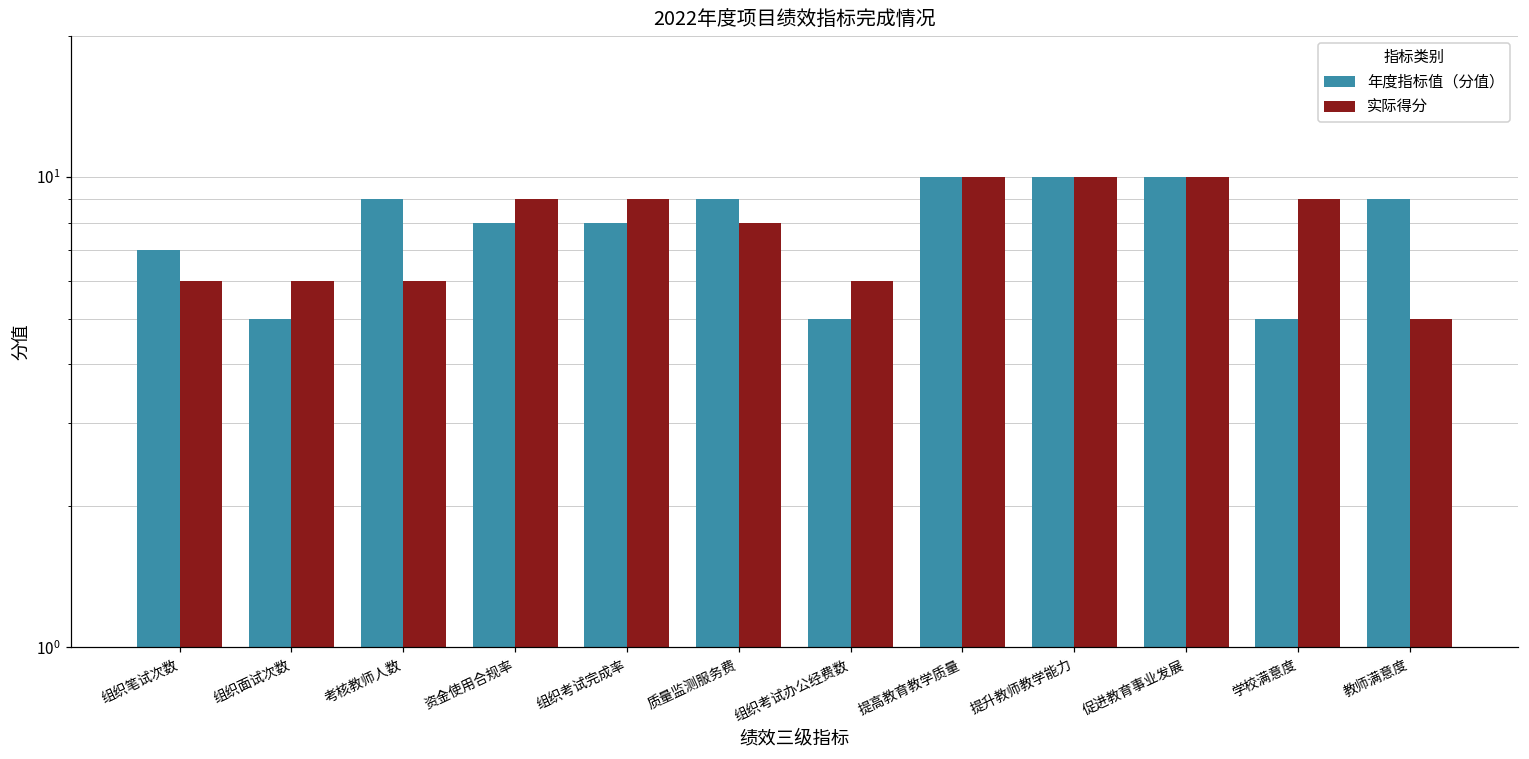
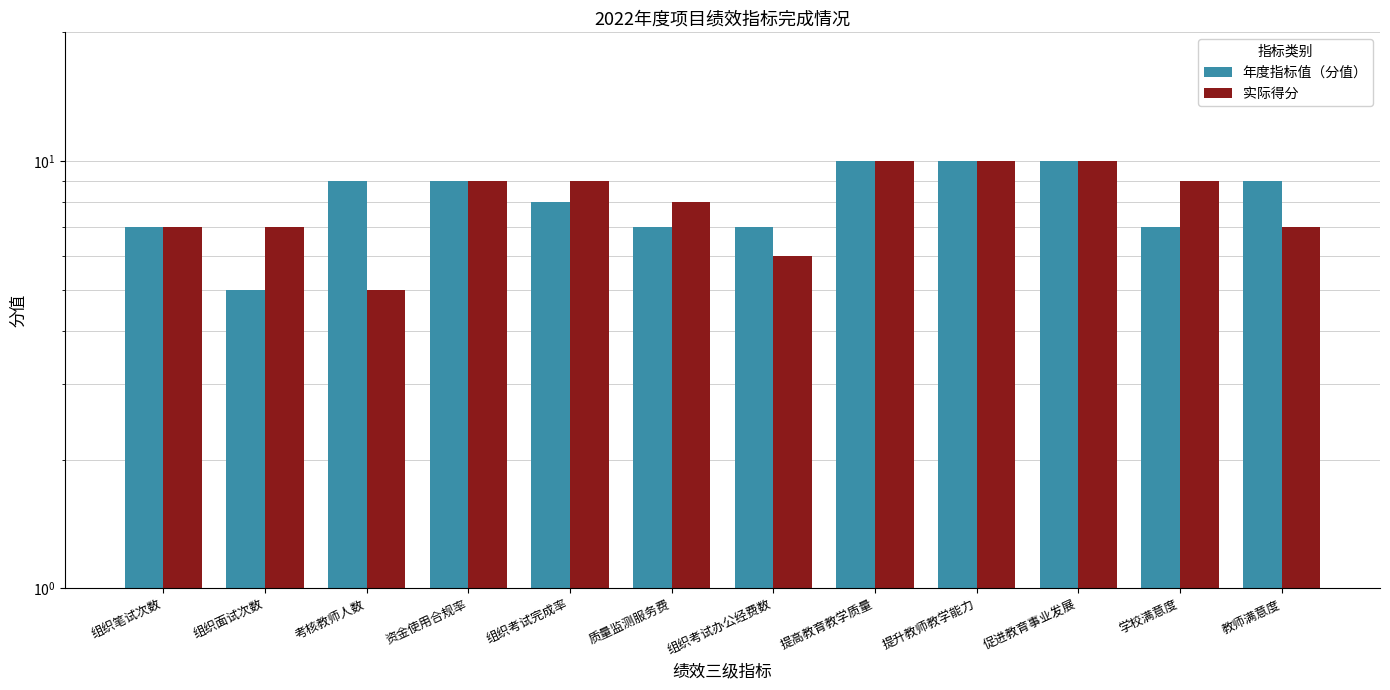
实际得分, 组织笔试次数: 6 -> 7
实际得分, 组织面试次数: 6 -> 7
实际得分, 考核教师人数: 6 -> 5
年度指标值（分值）, 资金使用合规率: 8 -> 9
年度指标值（分值）, 质量监测服务费: 9 -> 7
年度指标值（分值）, 组织考试办公经费数: 5 -> 7
年度指标值（分值）, 学校满意度: 5 -> 7
实际得分, 教师满意度: 5 -> 7
